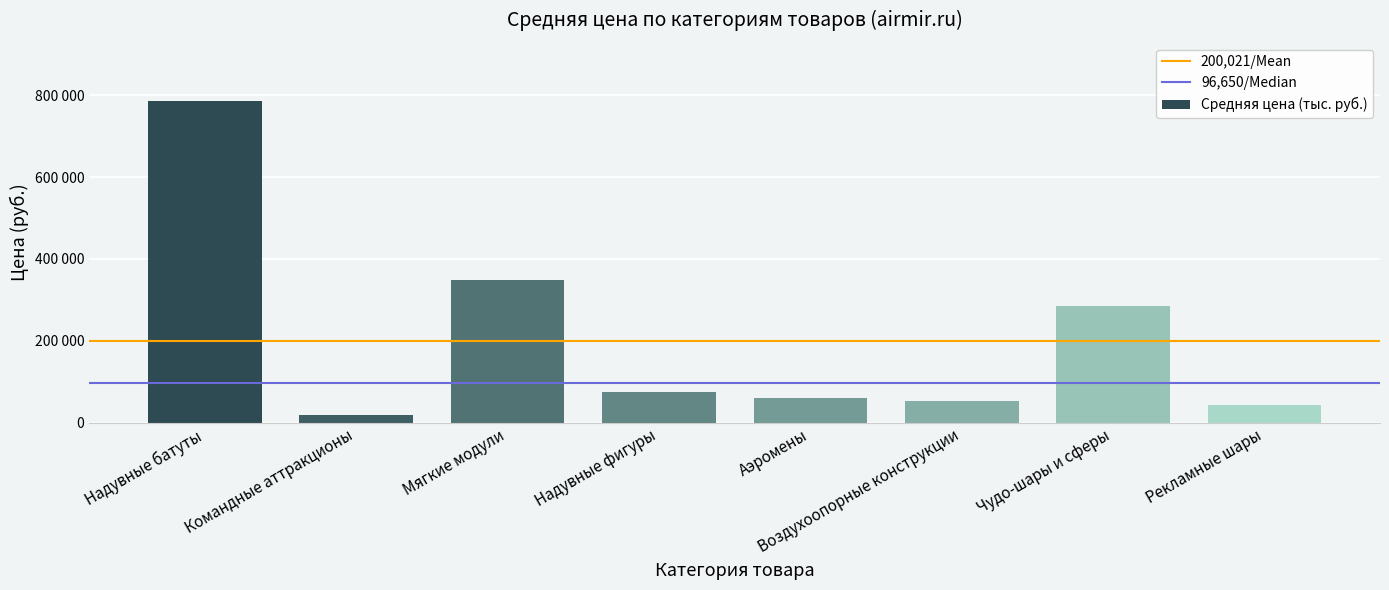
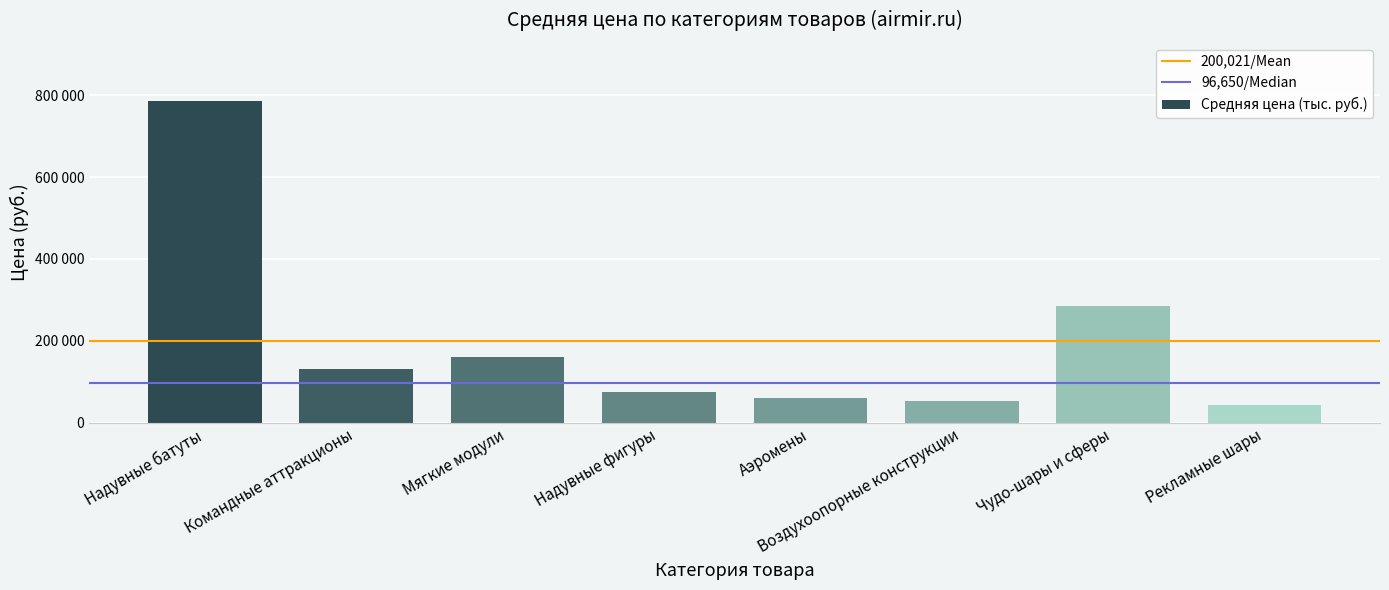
Командные аттракционы: 20000 -> 130000
Мягкие модули: 350000 -> 160000
